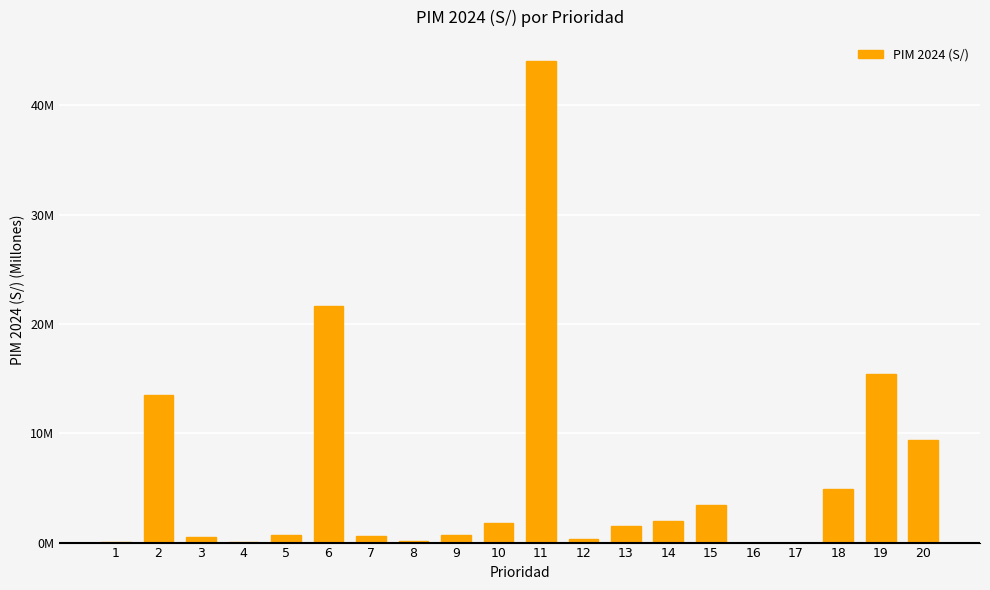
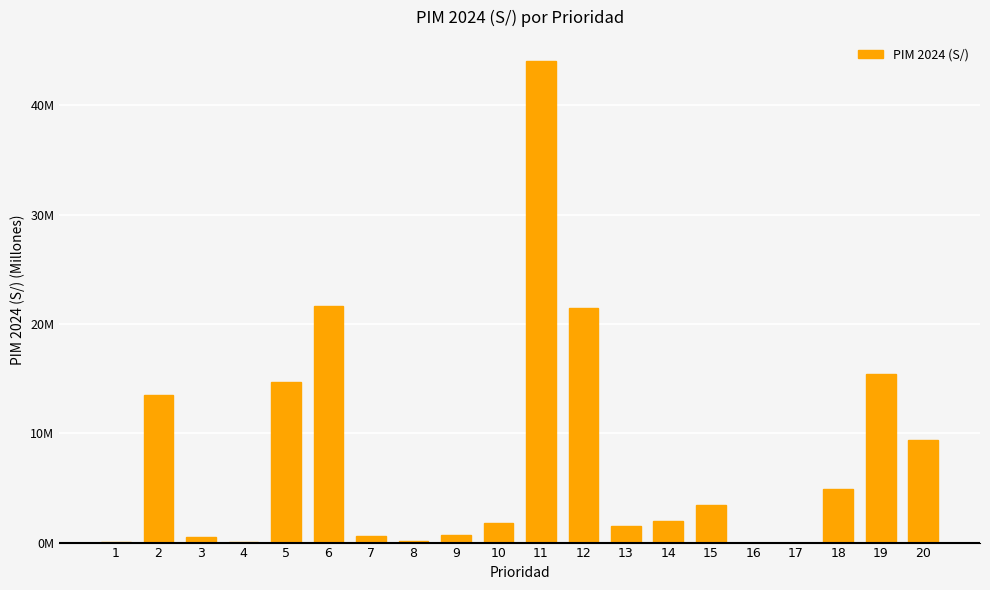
5: 700000 -> 14700000
12: 400000 -> 21400000
